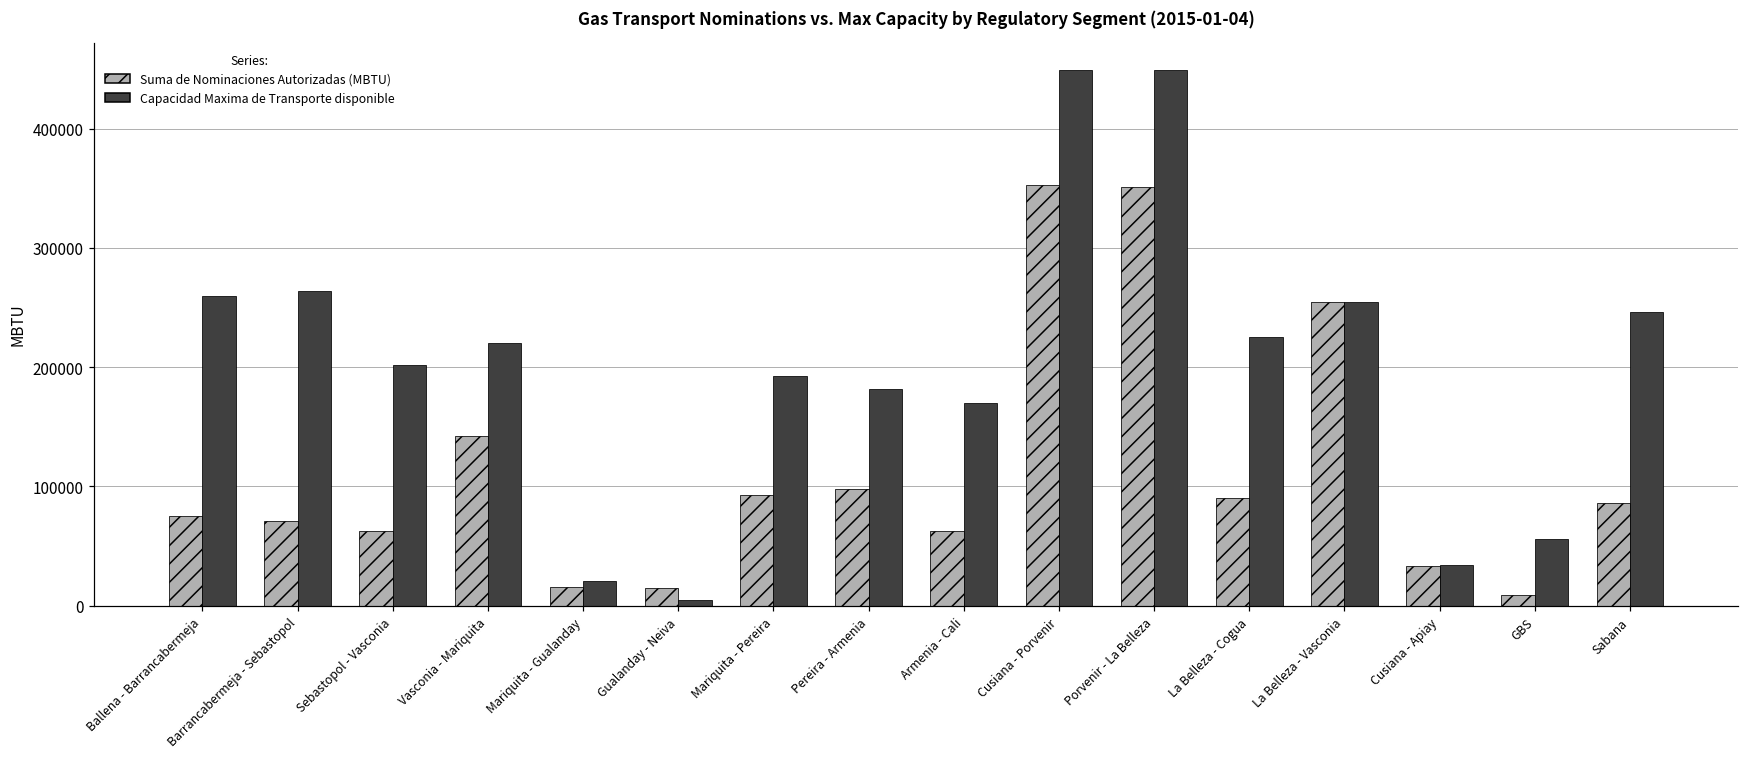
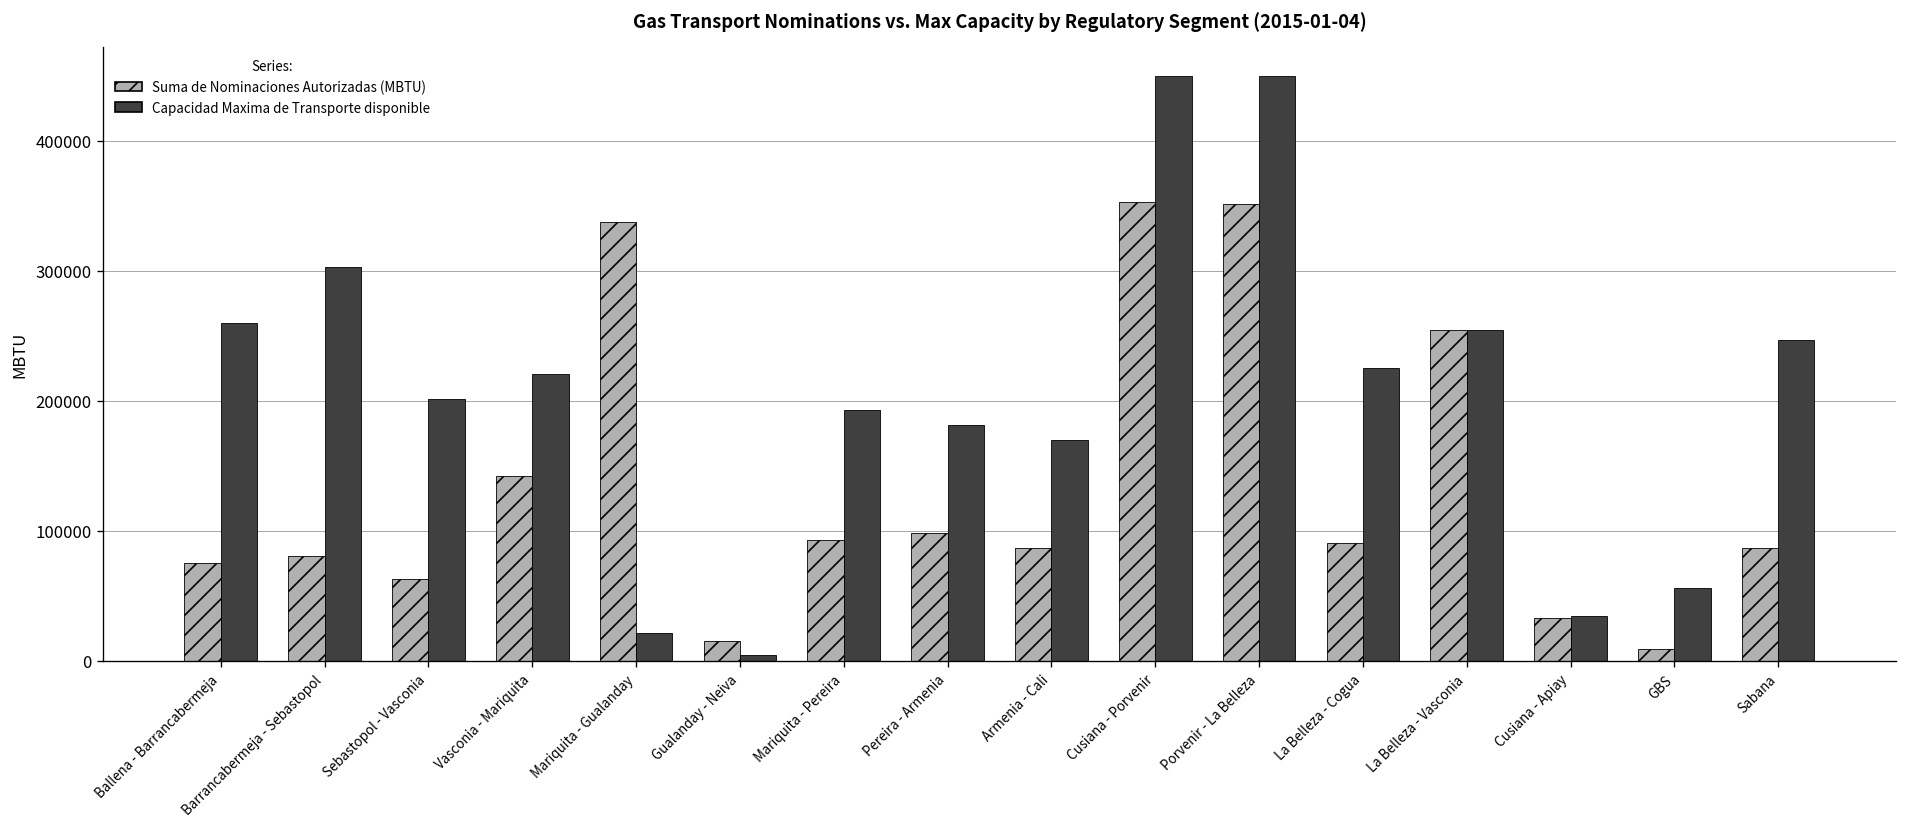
Suma de Nominaciones Autorizadas (MBTU), Barrancabermeja - Sebastopol: 71000 -> 81000
Capacidad Maxima de Transporte disponible, Barrancabermeja - Sebastopol: 264000 -> 303000
Suma de Nominaciones Autorizadas (MBTU), Mariquita - Gualanday: 16000 -> 337000
Suma de Nominaciones Autorizadas (MBTU), Armenia - Cali: 62000 -> 86000
